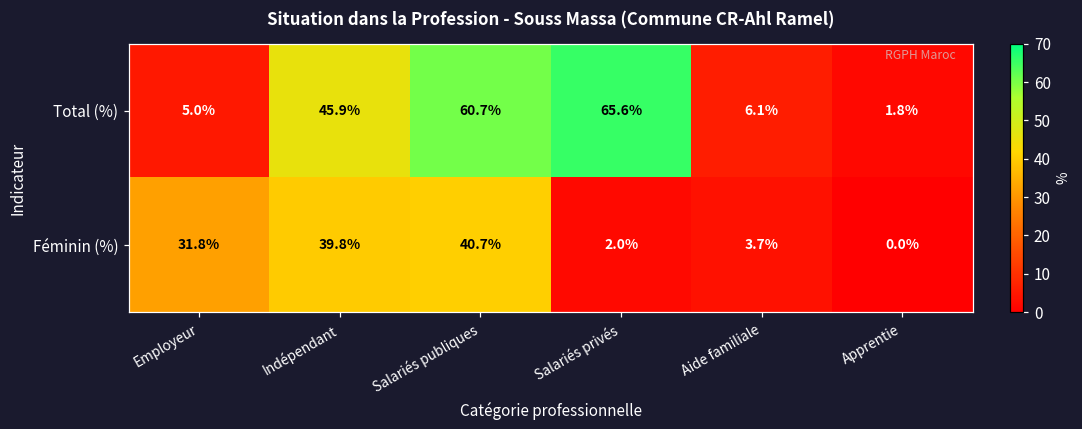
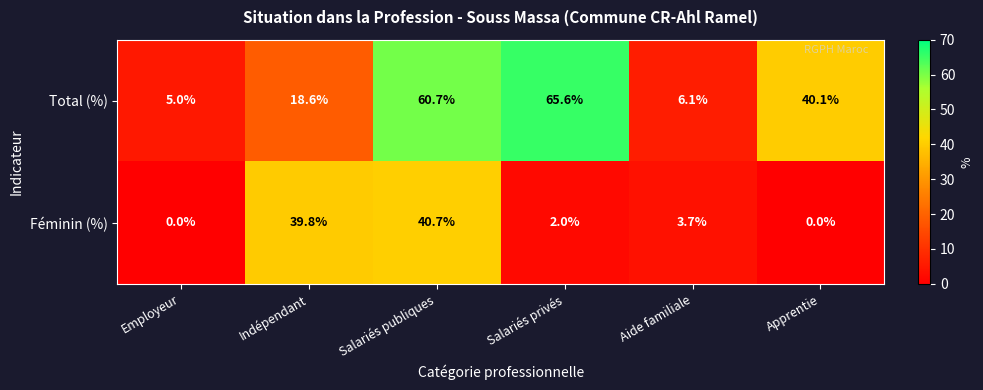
Total (%), Indépendant: 45.9% -> 18.6%
Total (%), Apprentie: 1.8% -> 40.1%
Féminin (%), Employeur: 31.8% -> 0.0%
